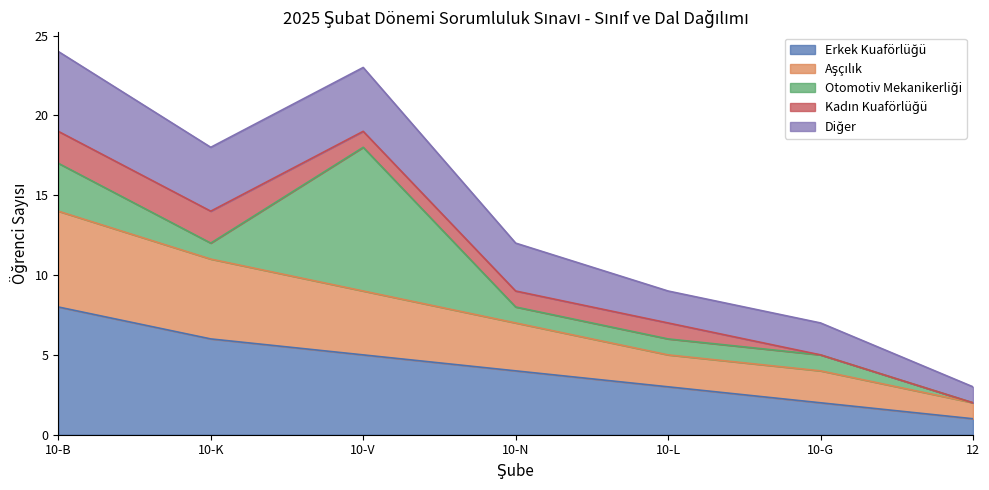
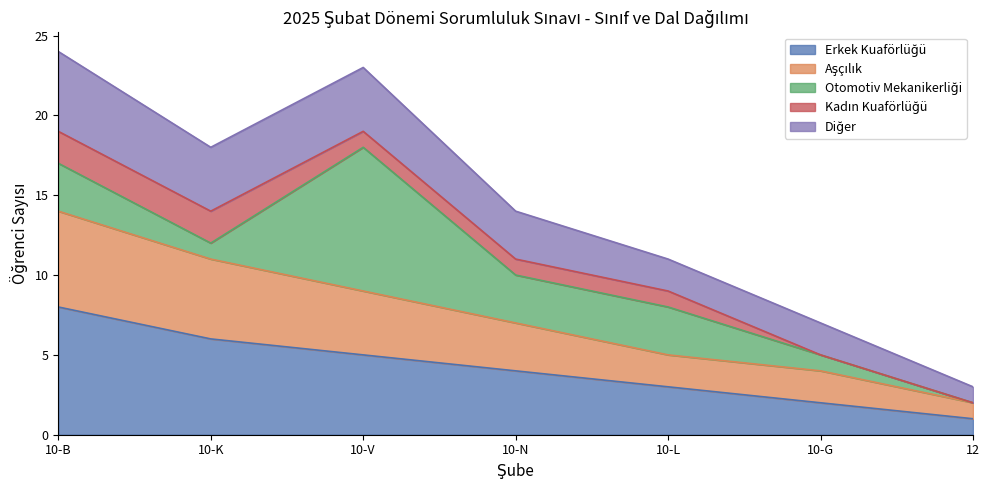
Otomotiv Mekanikerliği, 10-N: 1 -> 3
Otomotiv Mekanikerliği, 10-L: 1 -> 3
